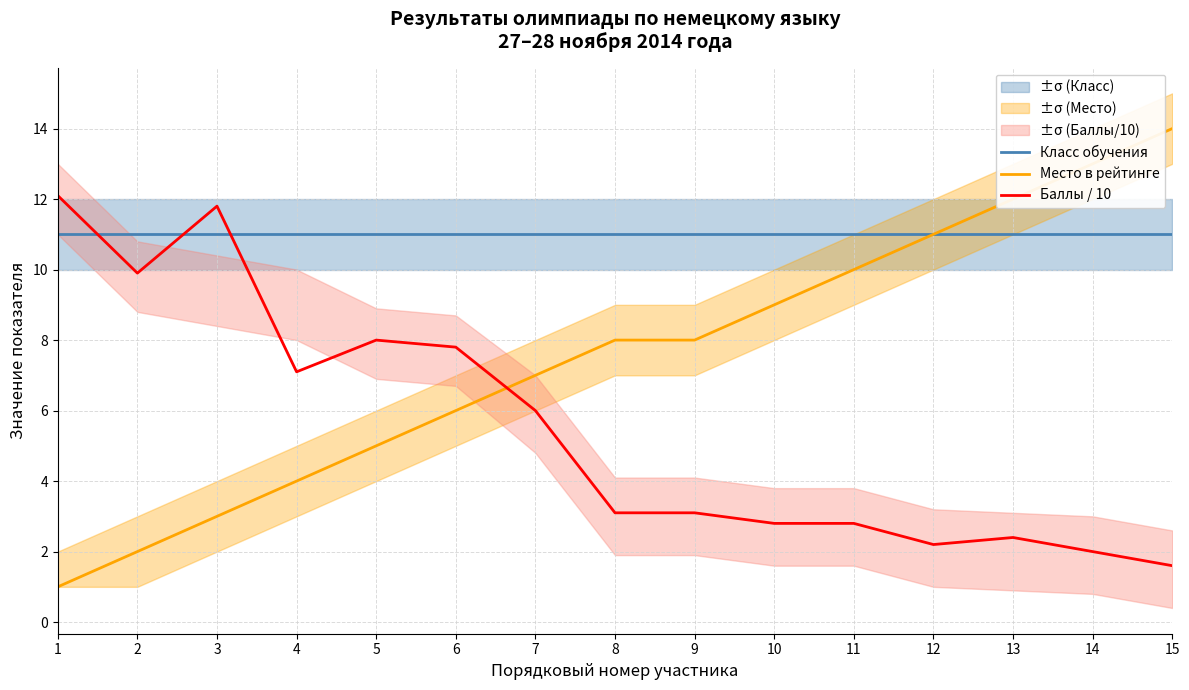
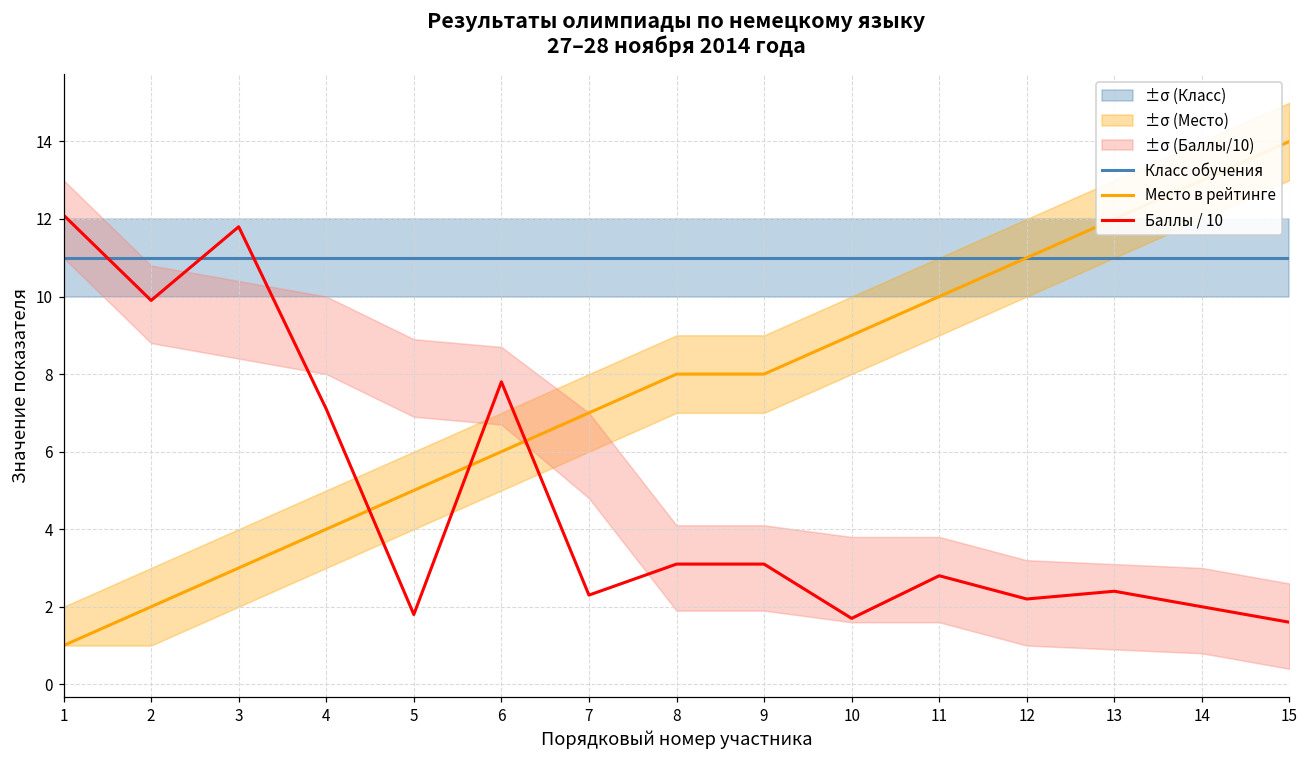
Баллы / 10, 5: 8.0 -> 1.8
Баллы / 10, 7: 6.0 -> 2.3
Баллы / 10, 10: 2.8 -> 1.7
